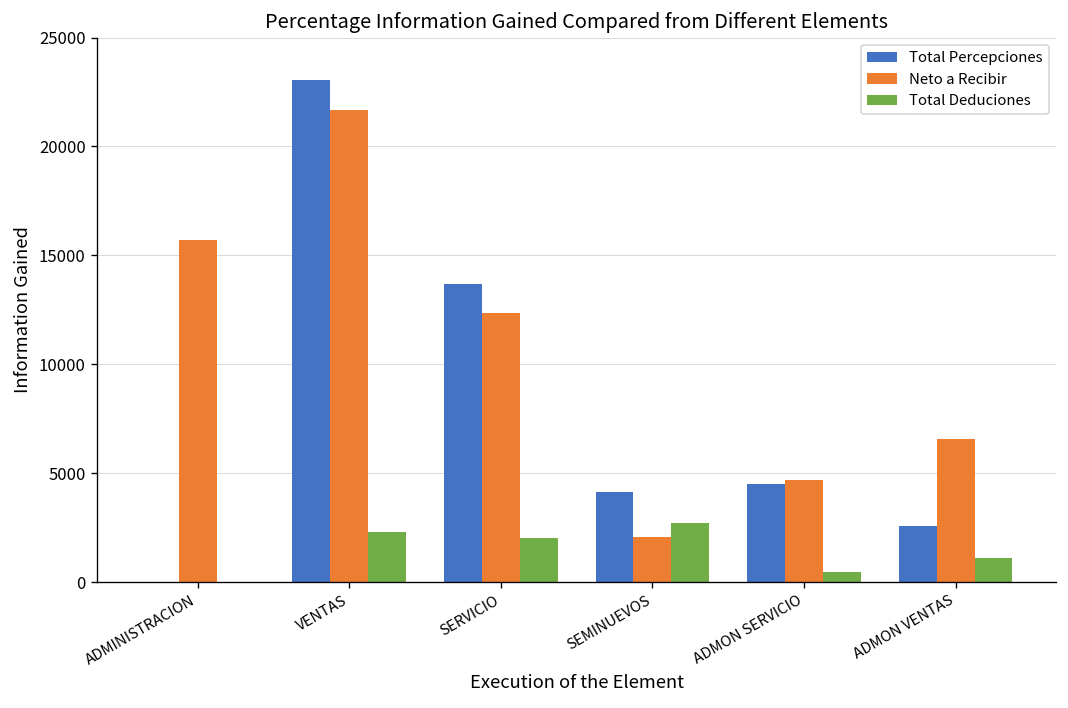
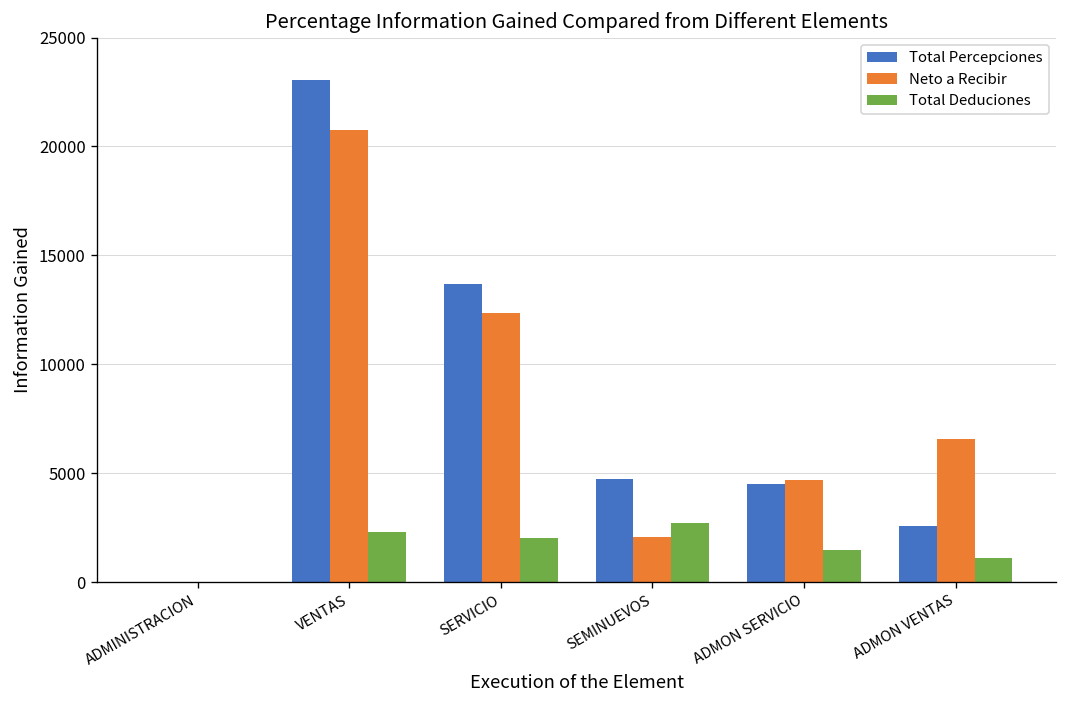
Neto a Recibir, ADMINISTRACION: 15700 -> 0
Neto a Recibir, VENTAS: 21700 -> 20700
Total Percepciones, SEMINUEVOS: 4100 -> 4700
Total Deduciones, ADMON SERVICIO: 500 -> 1500
